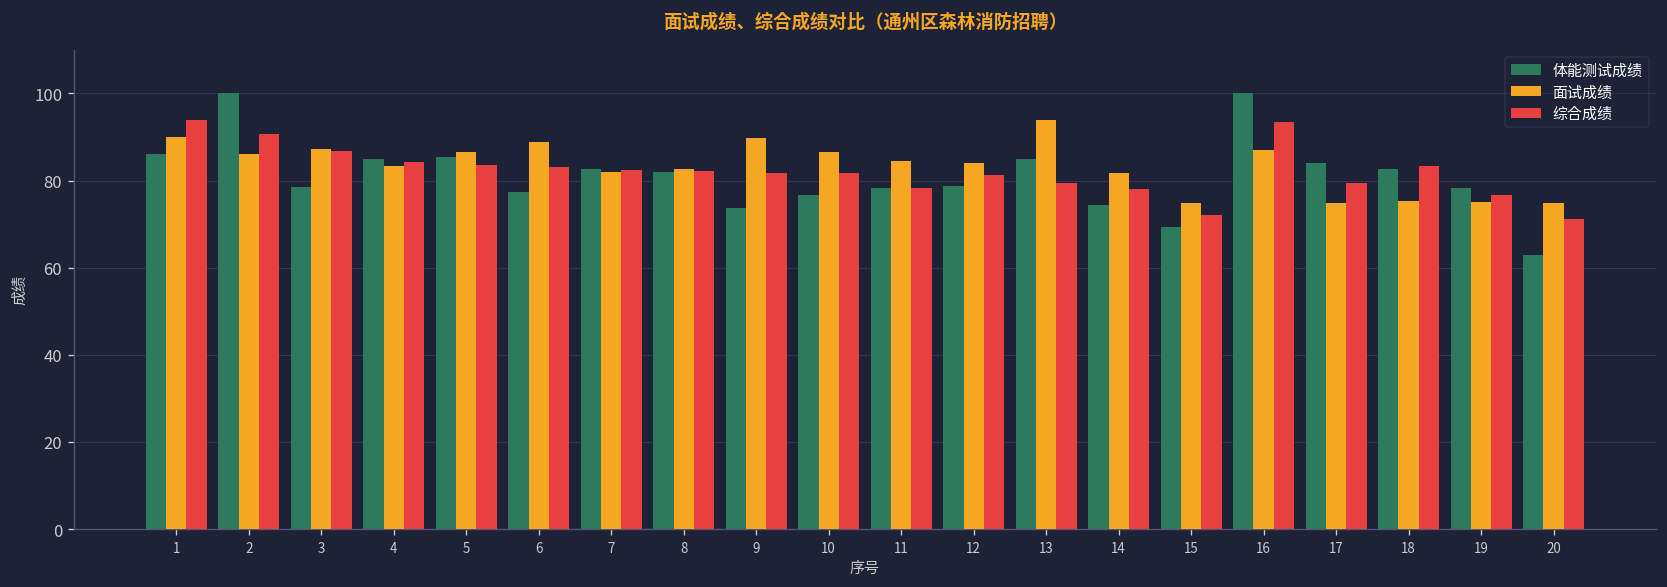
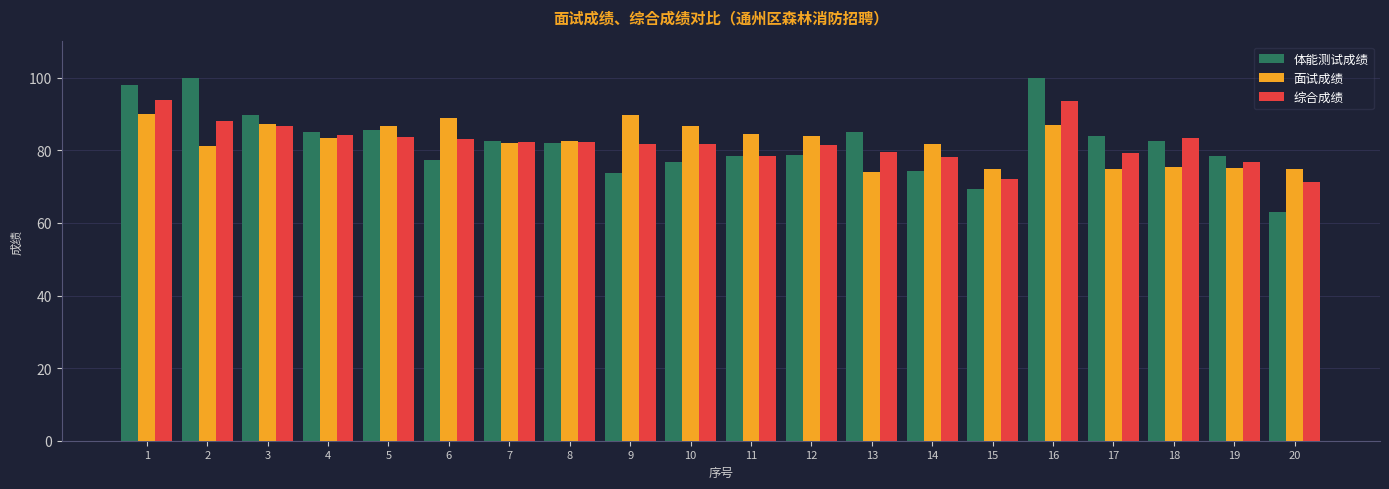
体能测试成绩, 1: 86 -> 98
面试成绩, 2: 86 -> 81
综合成绩, 2: 91 -> 88
体能测试成绩, 3: 79 -> 90
面试成绩, 13: 94 -> 74
